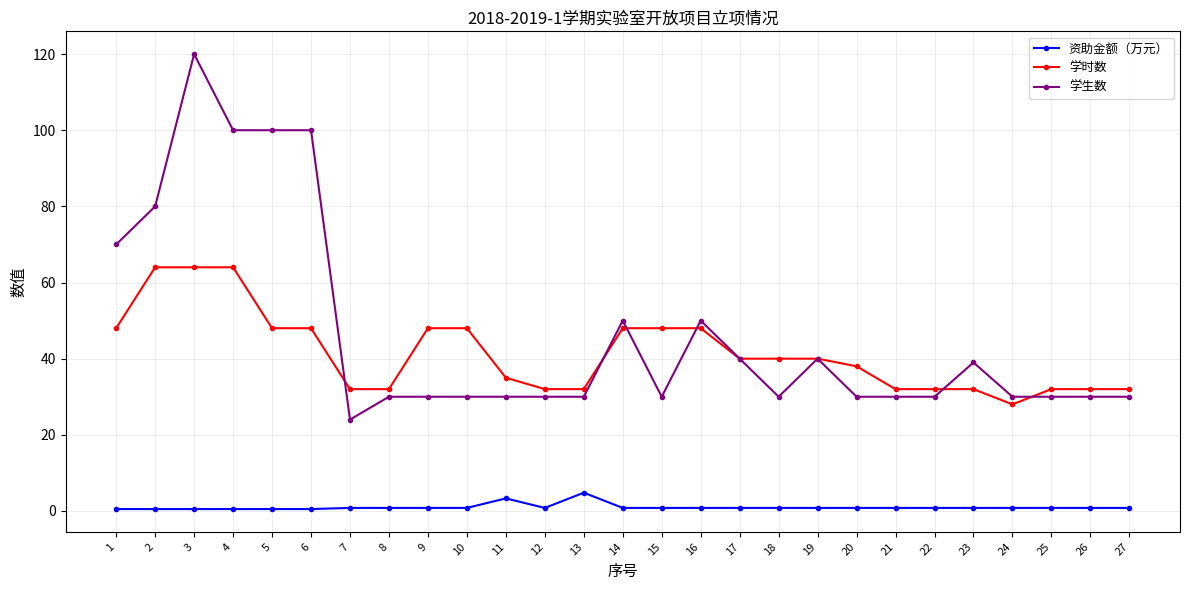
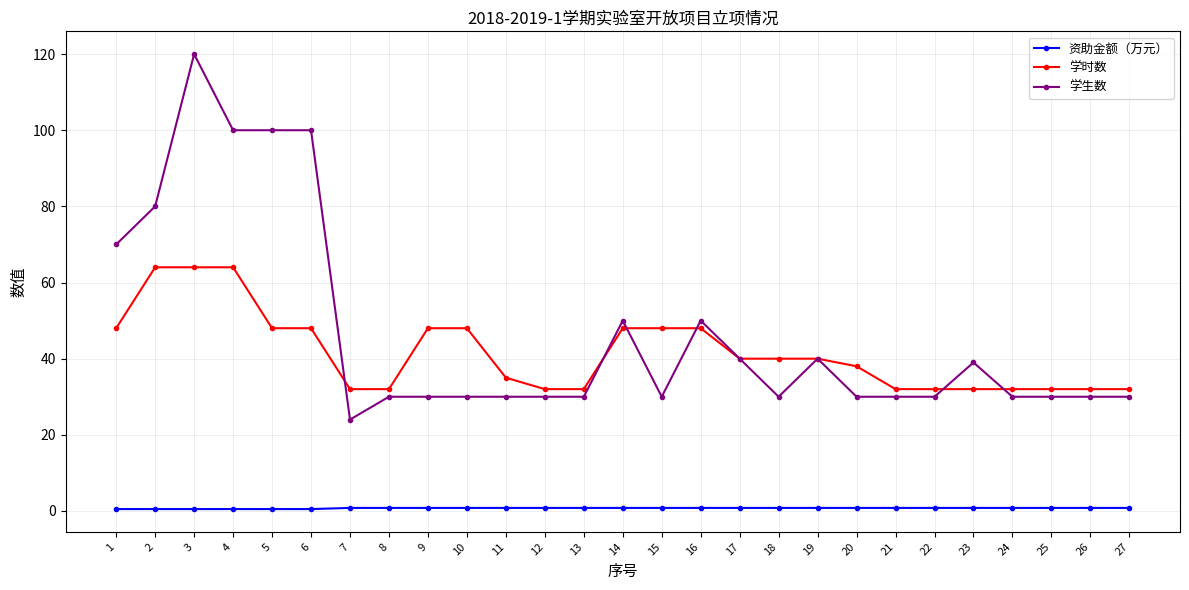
资助金额（万元）, 11: 3 -> 1
资助金额（万元）, 13: 5 -> 1
学时数, 24: 28 -> 32
